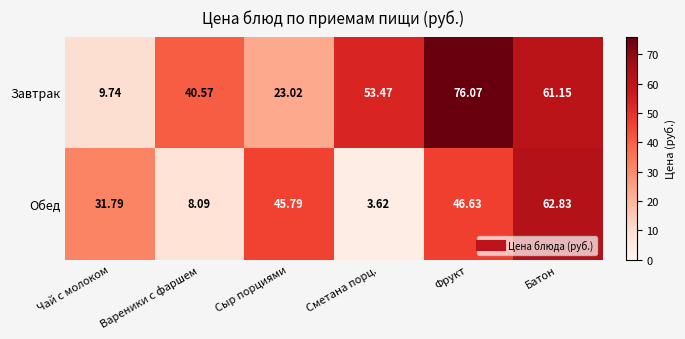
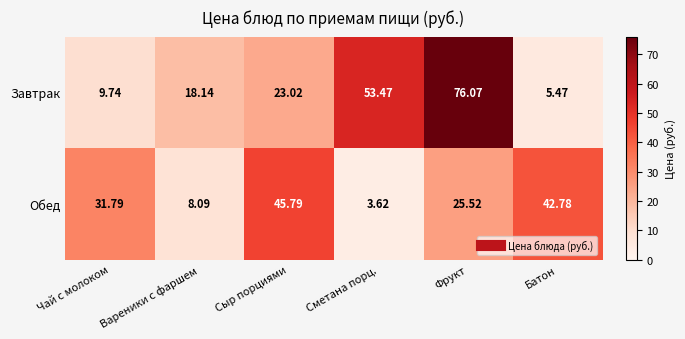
Завтрак, Вареники с фаршем: 40.57 -> 18.14
Завтрак, Батон: 61.15 -> 5.47
Обед, Фрукт: 46.63 -> 25.52
Обед, Батон: 62.83 -> 42.78
